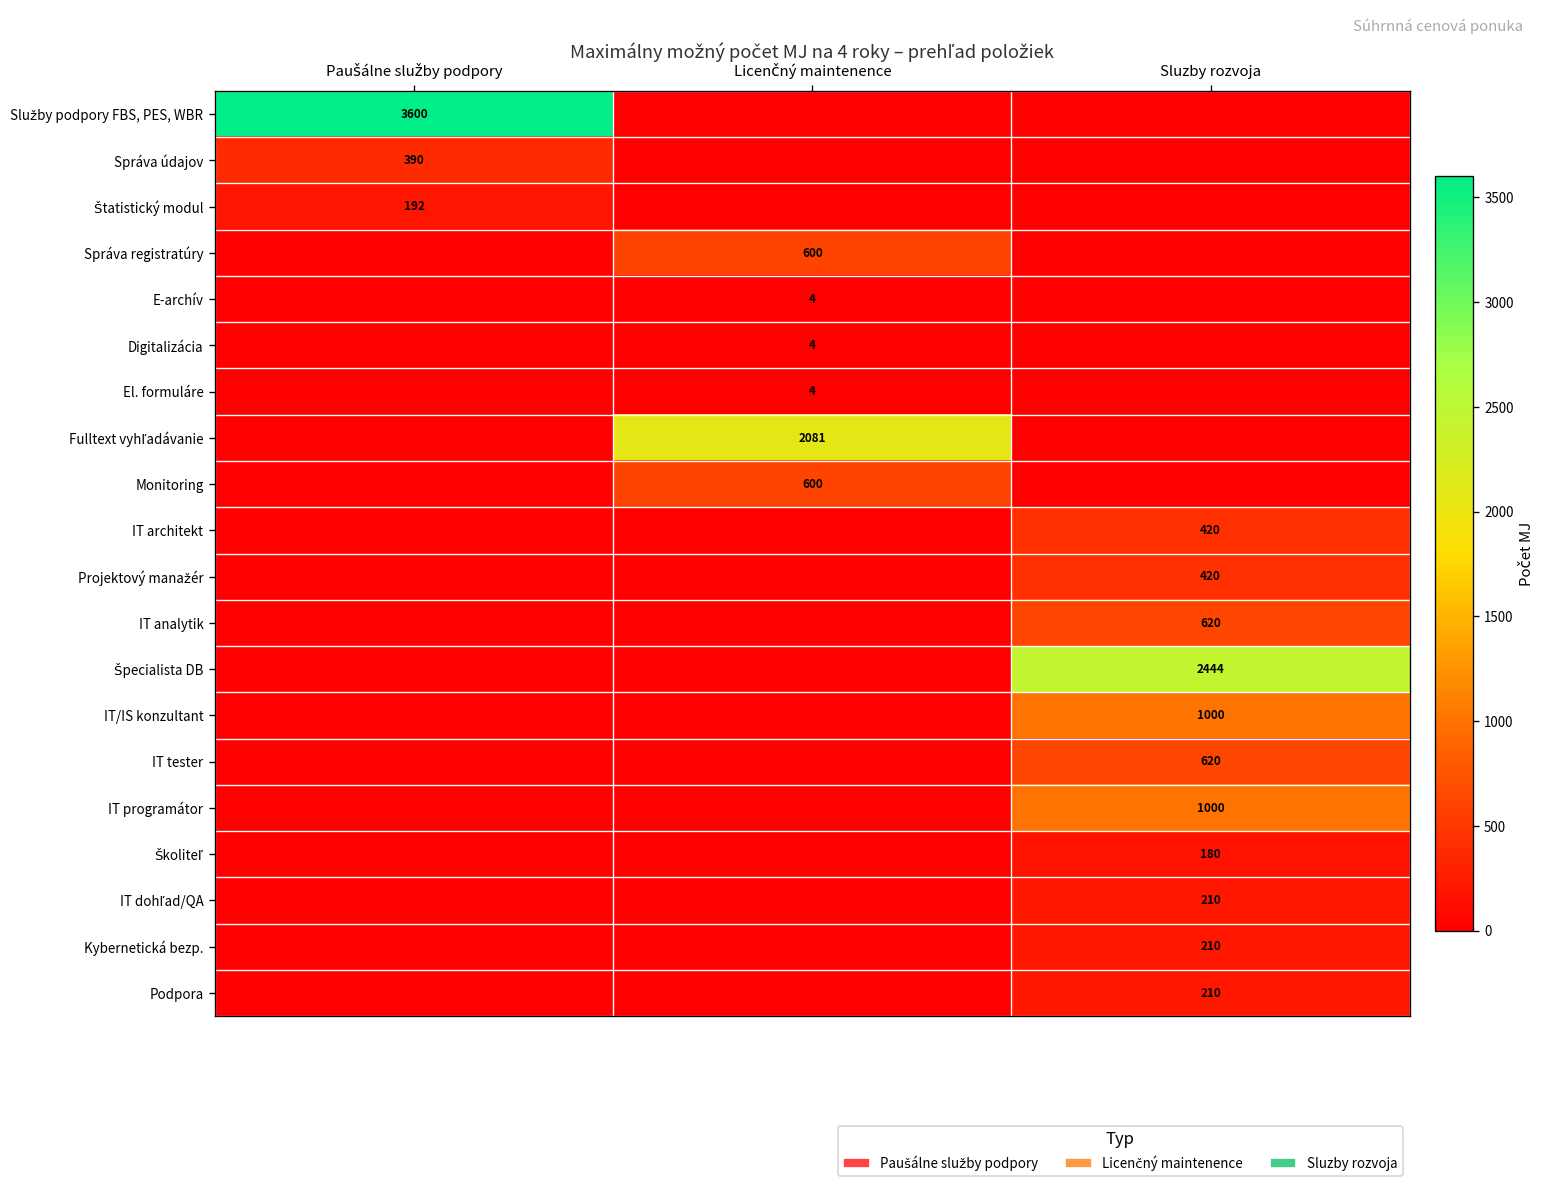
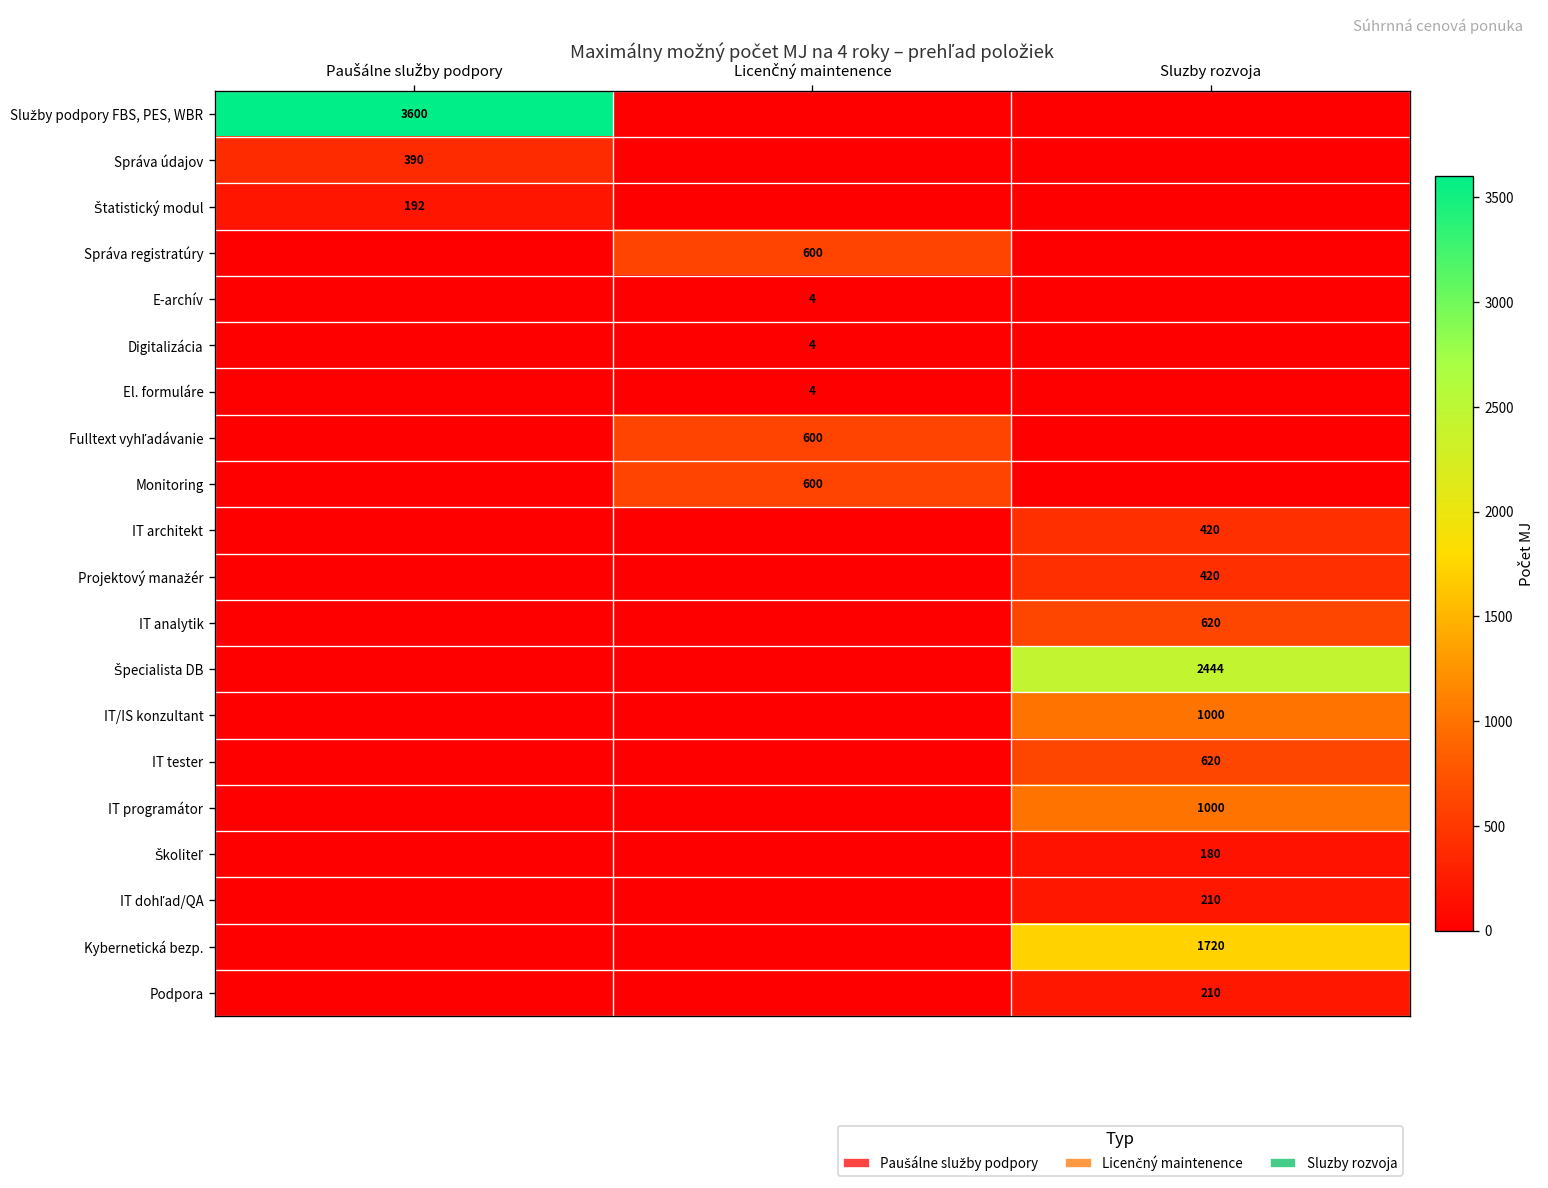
Fulltext vyhľadávanie, Licenčný maintenence: 2081 -> 600
Kybernetická bezp., Sluzby rozvoja: 210 -> 1720
